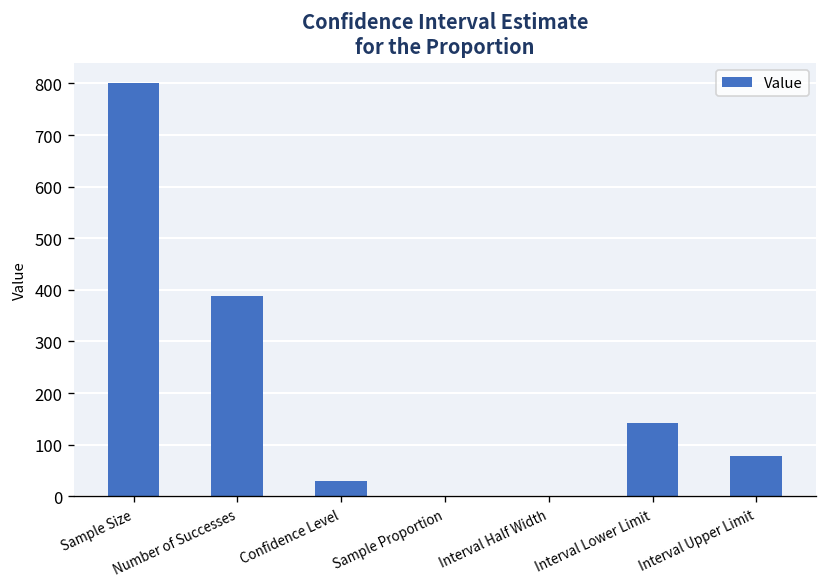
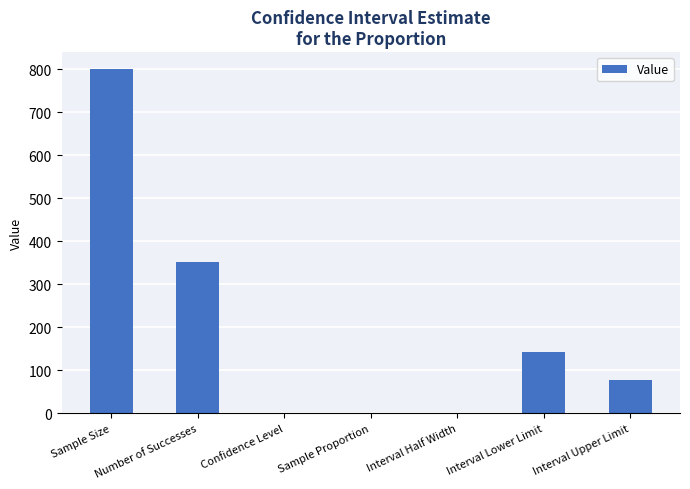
Number of Successes: 390 -> 350
Confidence Level: 30 -> 0
